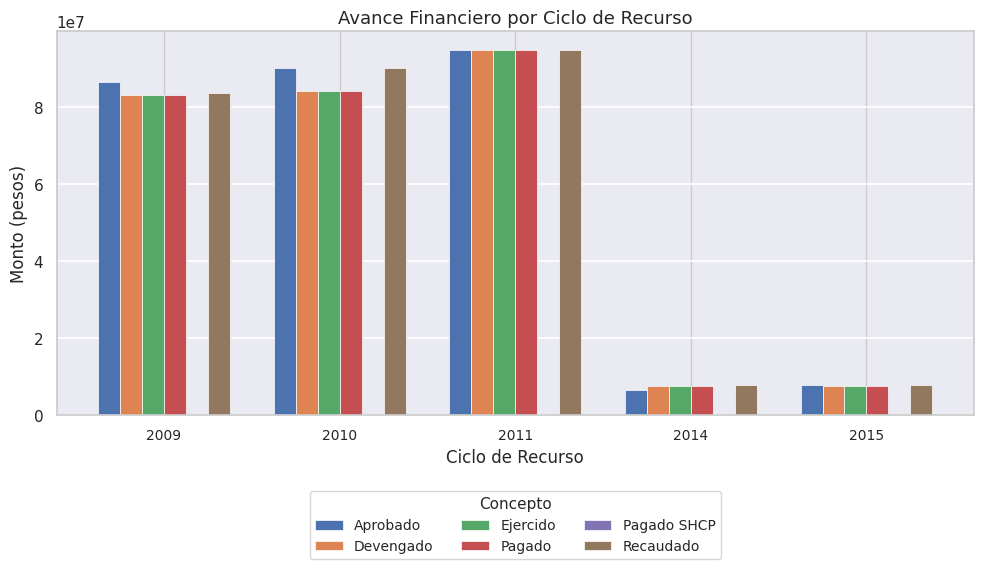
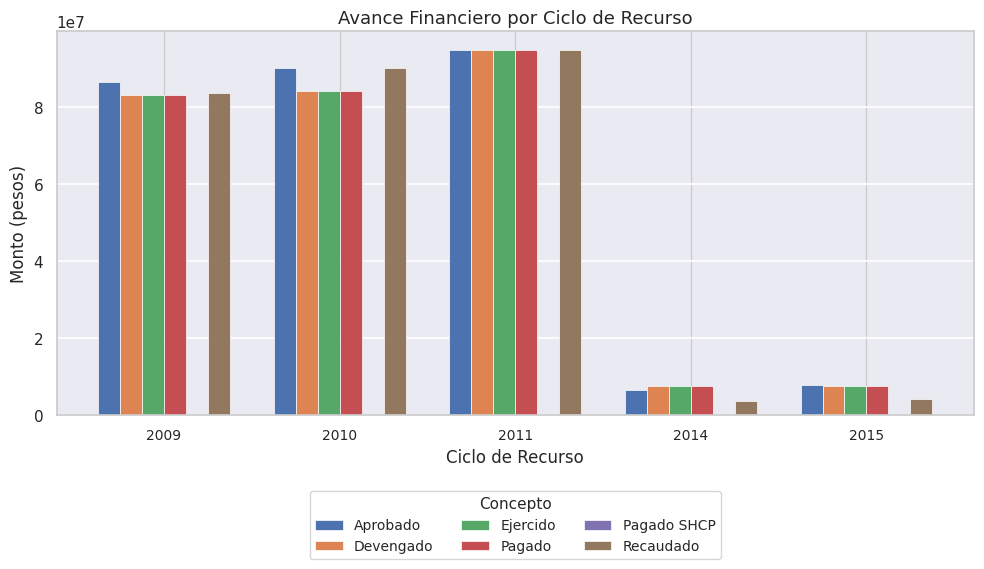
Recaudado, 2014: 8000000 -> 4000000
Recaudado, 2015: 8000000 -> 4000000
